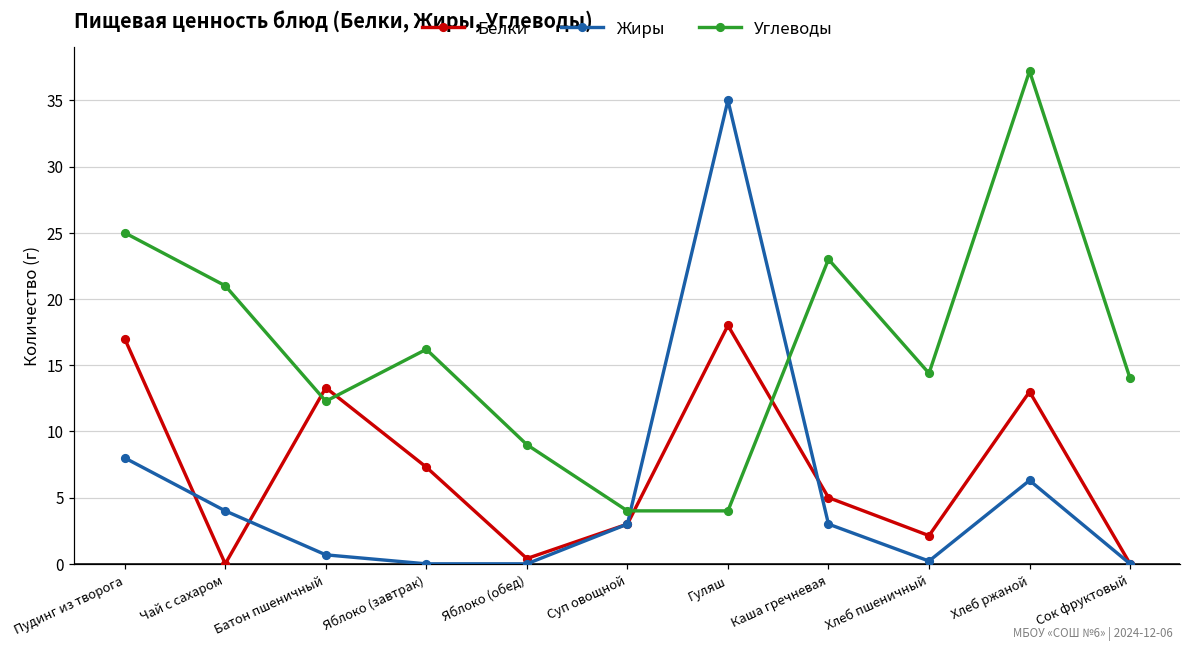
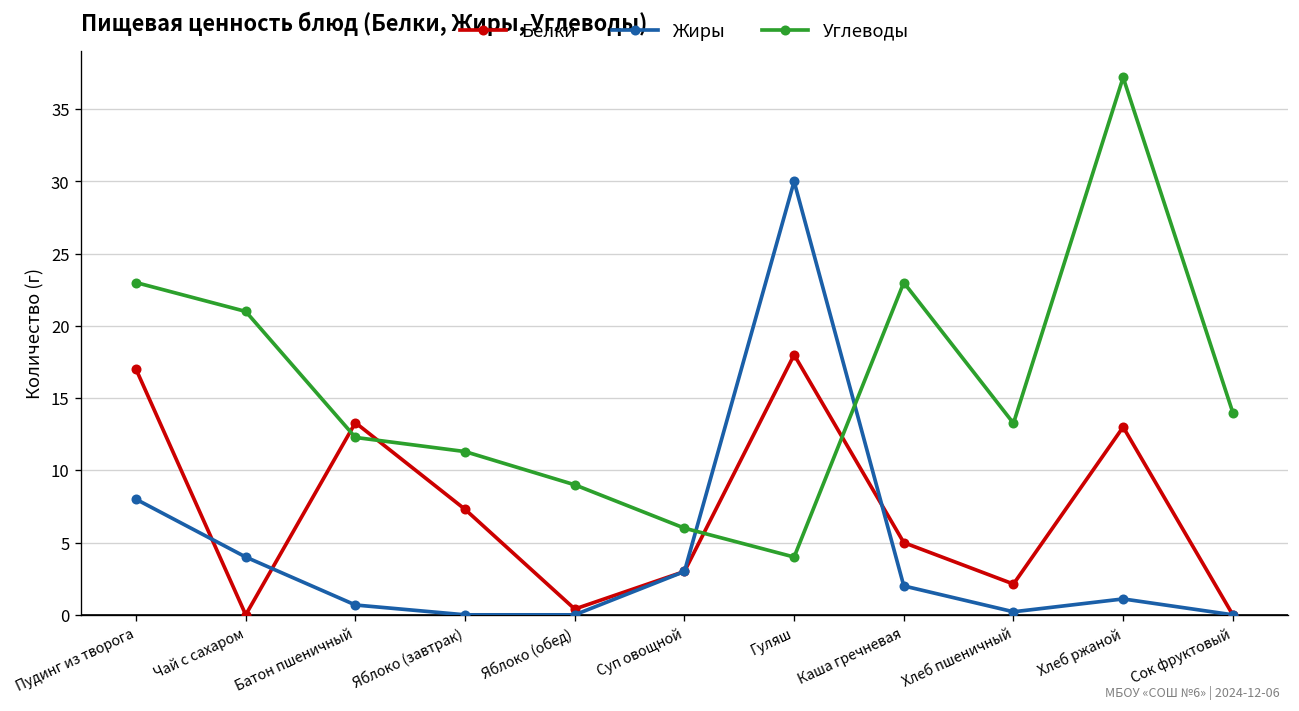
Углеводы, Пудинг из творога: 25 -> 23
Углеводы, Яблоко (завтрак): 16.2 -> 11.3
Углеводы, Суп овощной: 4 -> 6
Жиры, Гуляш: 35 -> 30
Жиры, Каша гречневая: 3 -> 2
Углеводы, Хлеб пшеничный: 14.4 -> 13.3
Жиры, Хлеб ржаной: 6.3 -> 1.1
